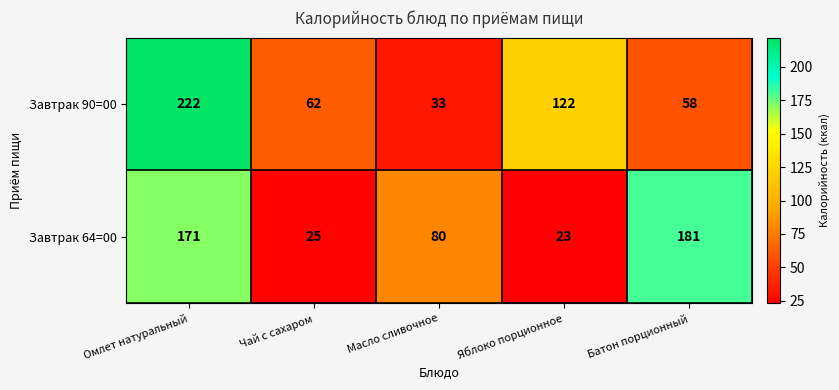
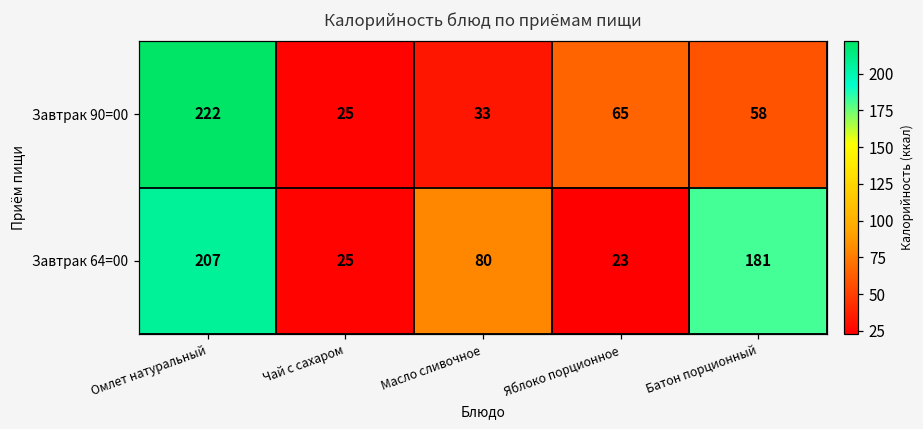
Завтрак 90=00, Чай с сахаром: 62 -> 25
Завтрак 90=00, Яблоко порционное: 122 -> 65
Завтрак 64=00, Омлет натуральный: 171 -> 207
